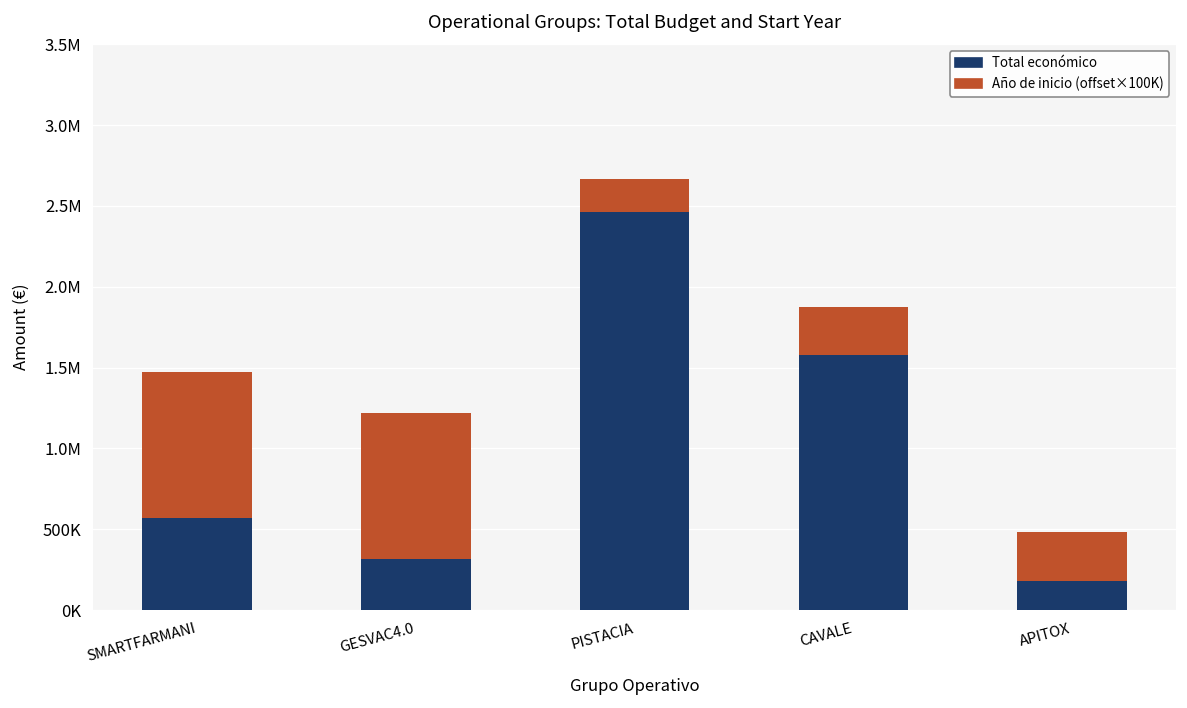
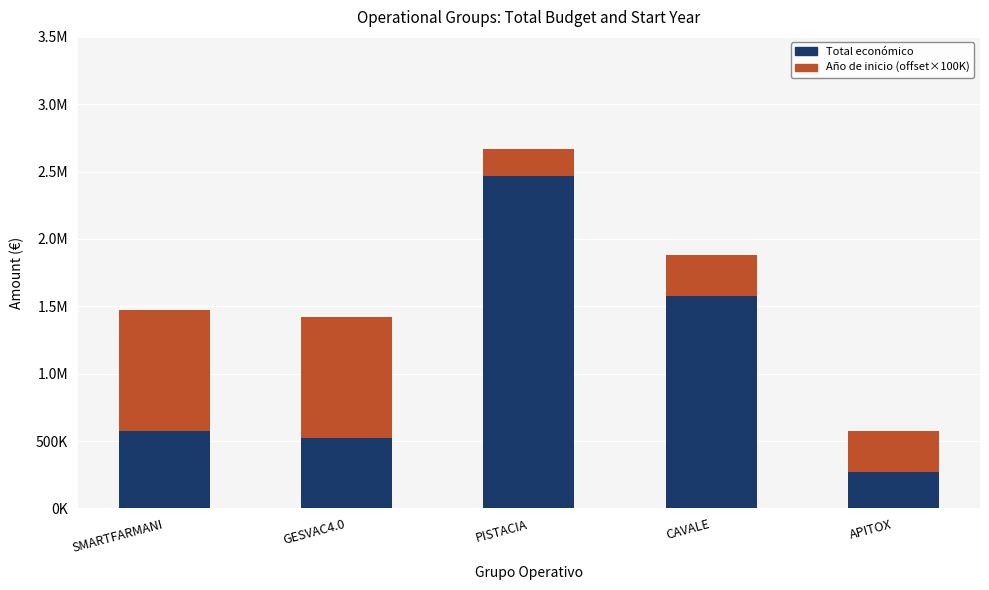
Total económico, GESVAC4.0: 320000 -> 520000
Total económico, APITOX: 180000 -> 270000
